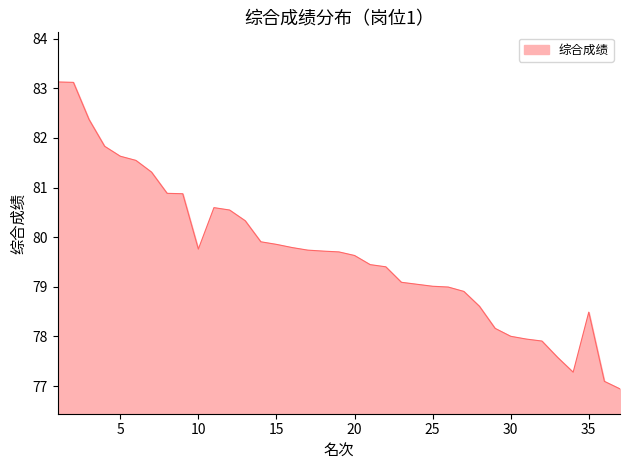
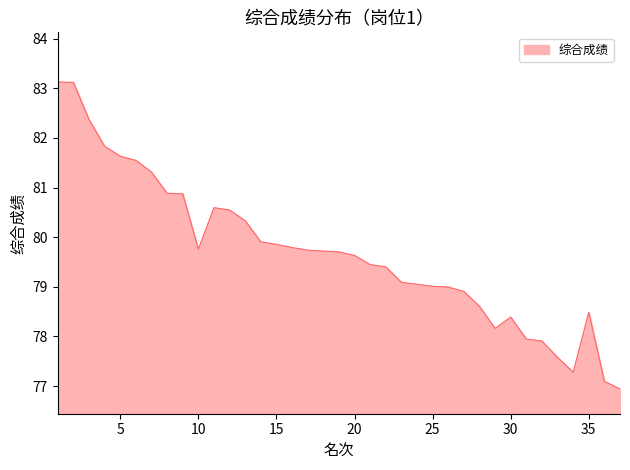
30: 78.0 -> 78.4
